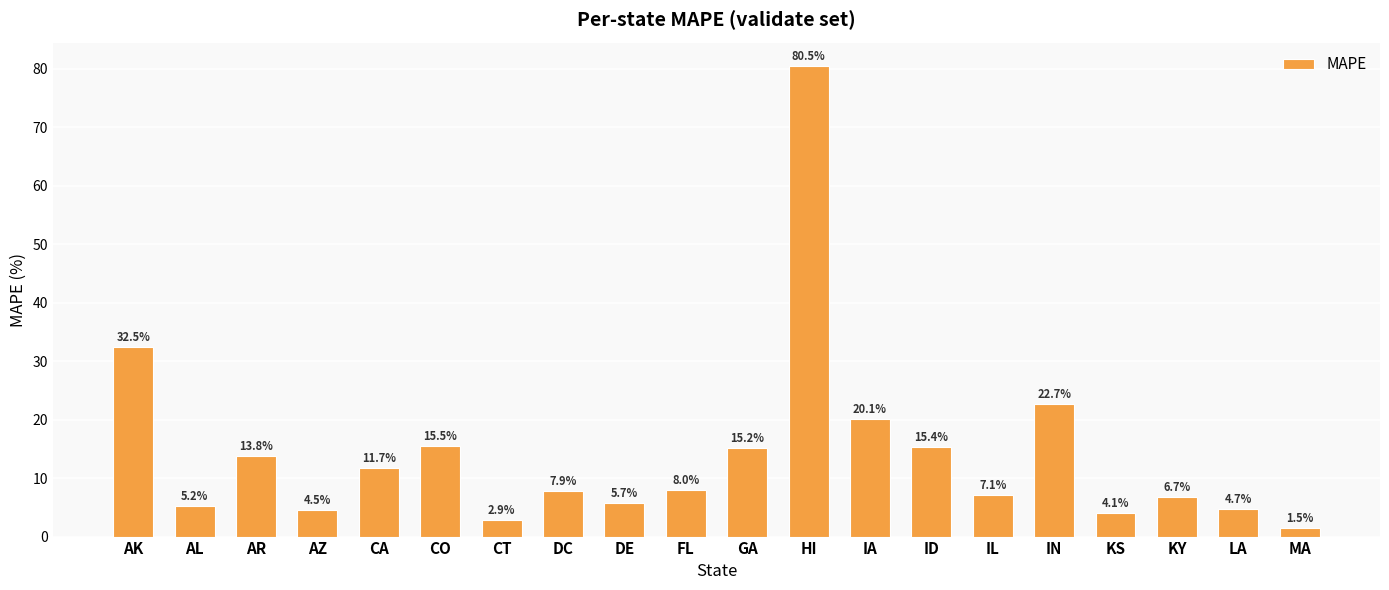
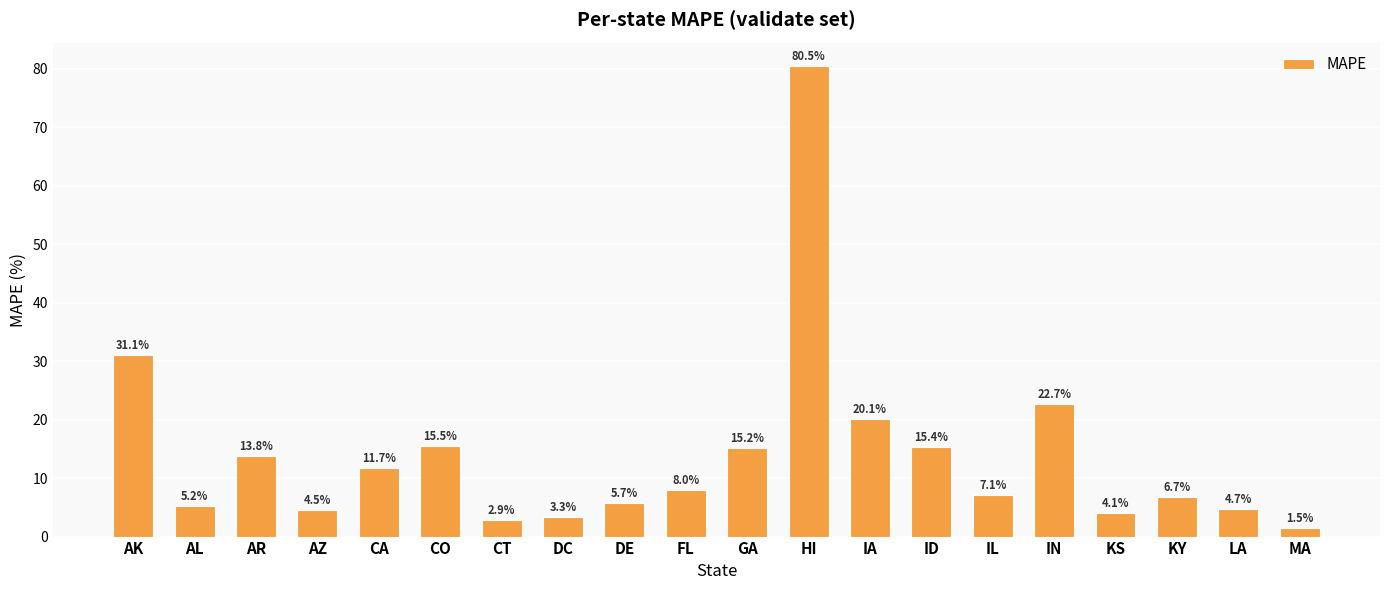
AK: 32.5% -> 31.1%
DC: 7.9% -> 3.3%
